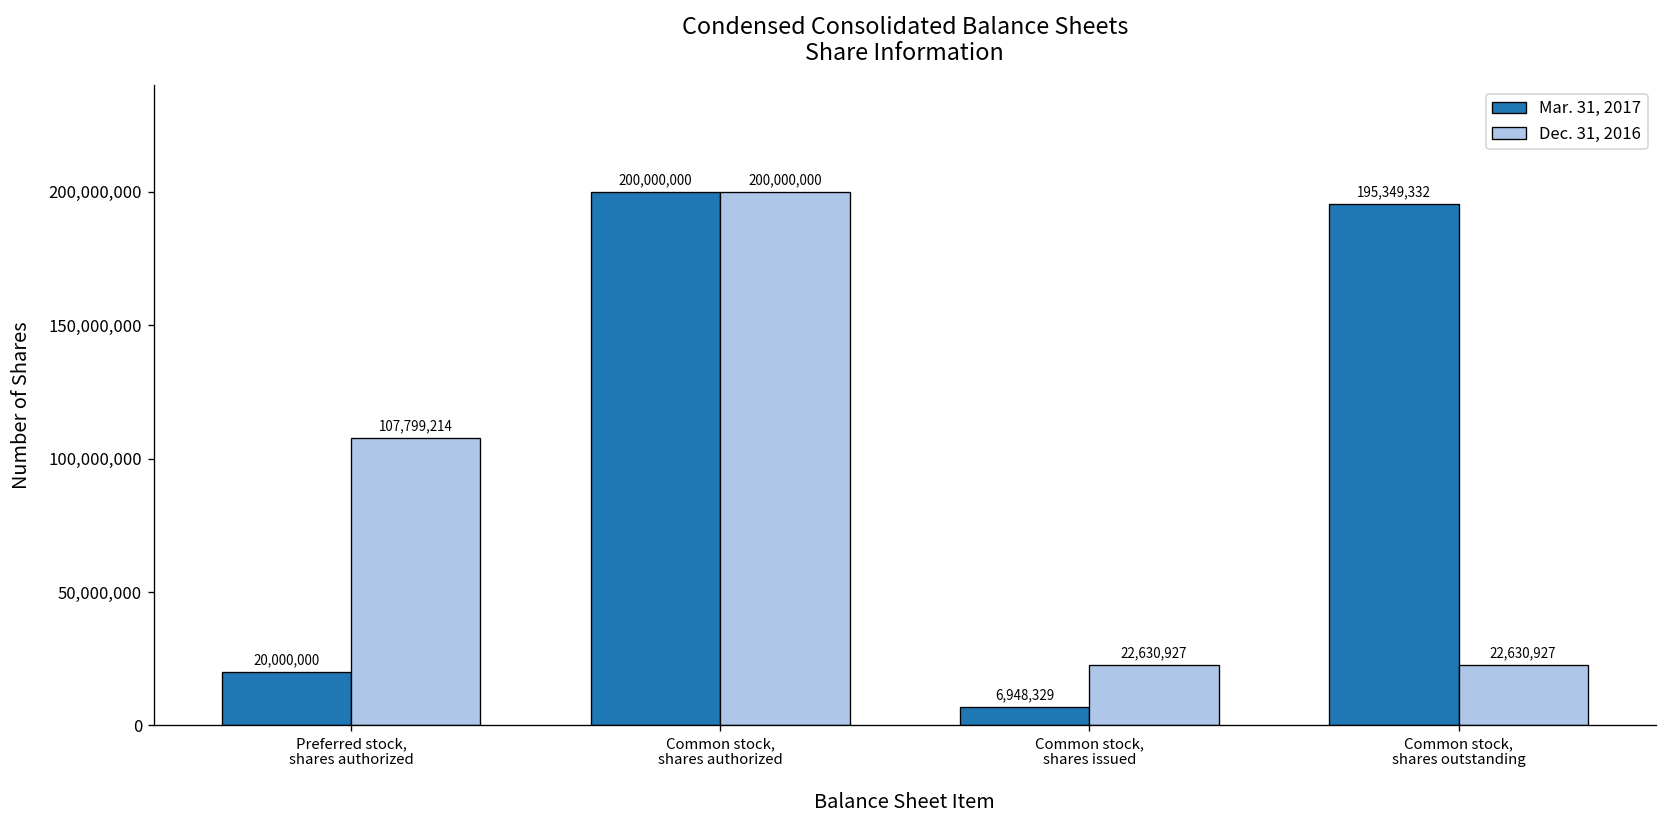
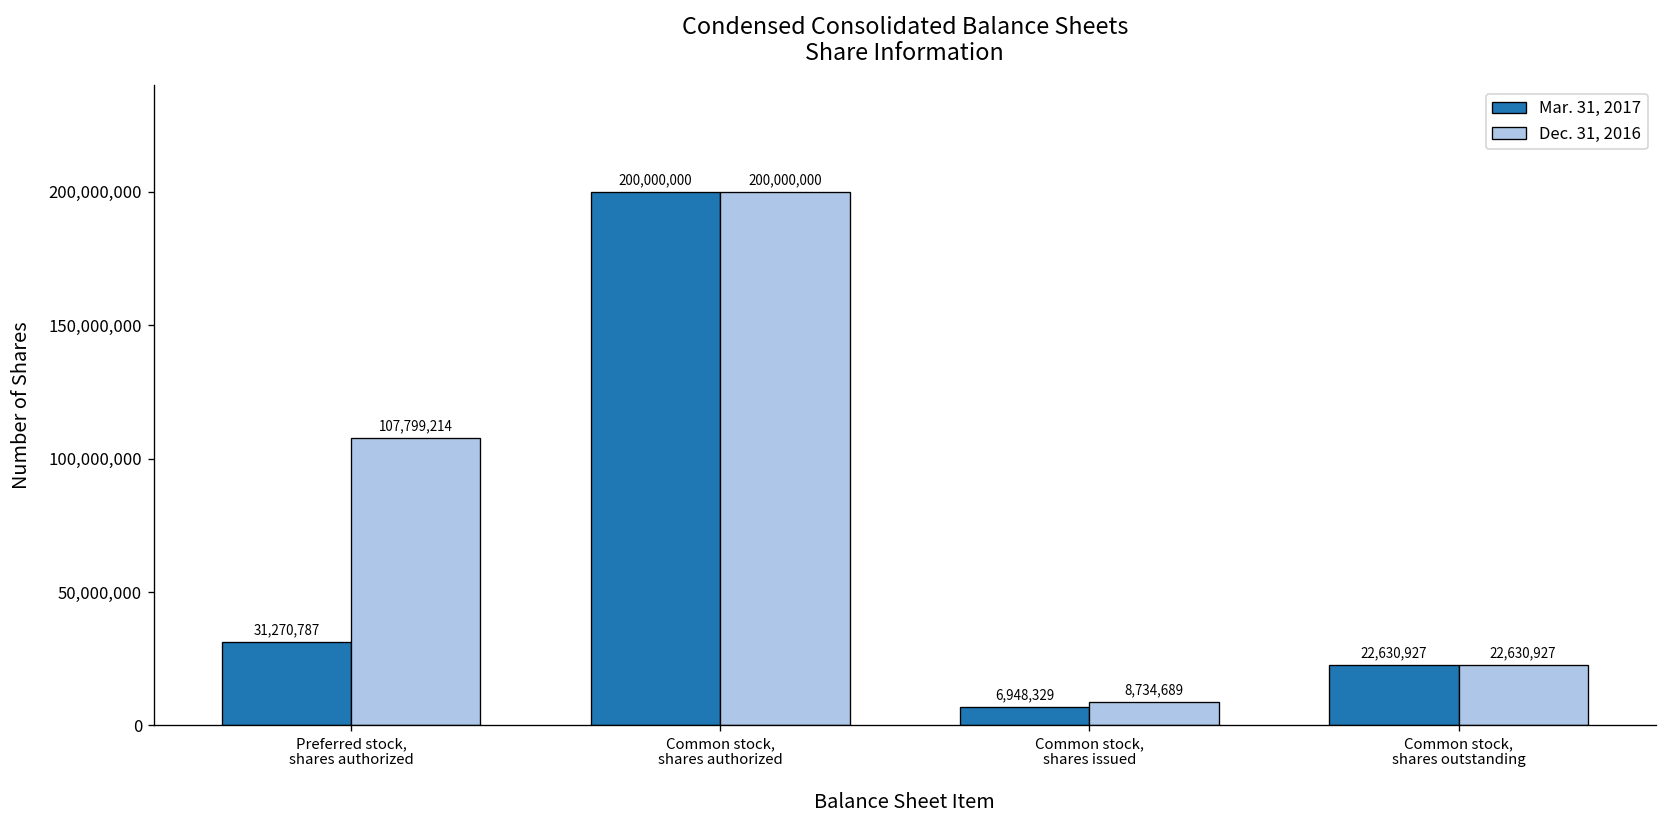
Mar. 31, 2017, Preferred stock, shares authorized: 20,000,000 -> 31,270,787
Dec. 31, 2016, Common stock, shares issued: 22,630,927 -> 8,734,689
Mar. 31, 2017, Common stock, shares outstanding: 195,349,332 -> 22,630,927
